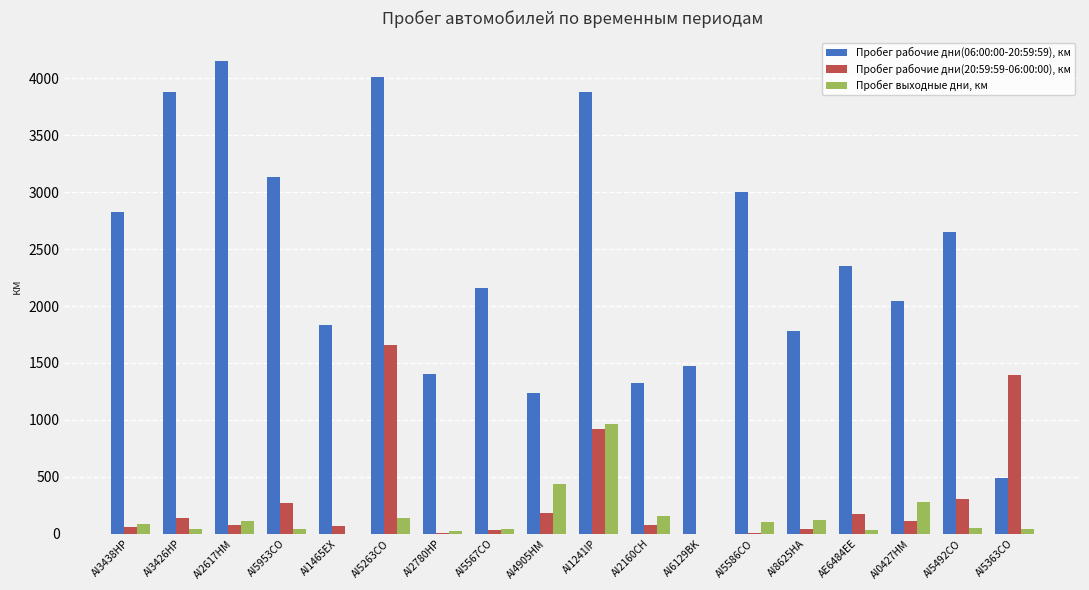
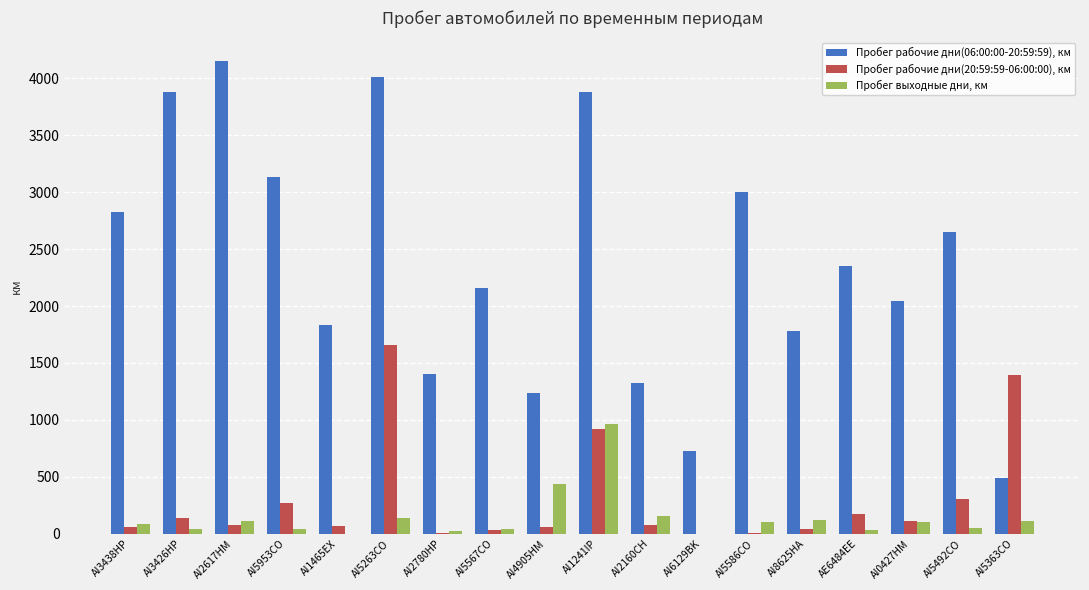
Пробег рабочие дни(20:59:59-06:00:00), км, AI4905HM: 180 -> 60
Пробег рабочие дни(06:00:00-20:59:59), км, AI6129BK: 1470 -> 730
Пробег выходные дни, км, AI0427HM: 280 -> 100
Пробег выходные дни, км, AI5363CO: 40 -> 110
